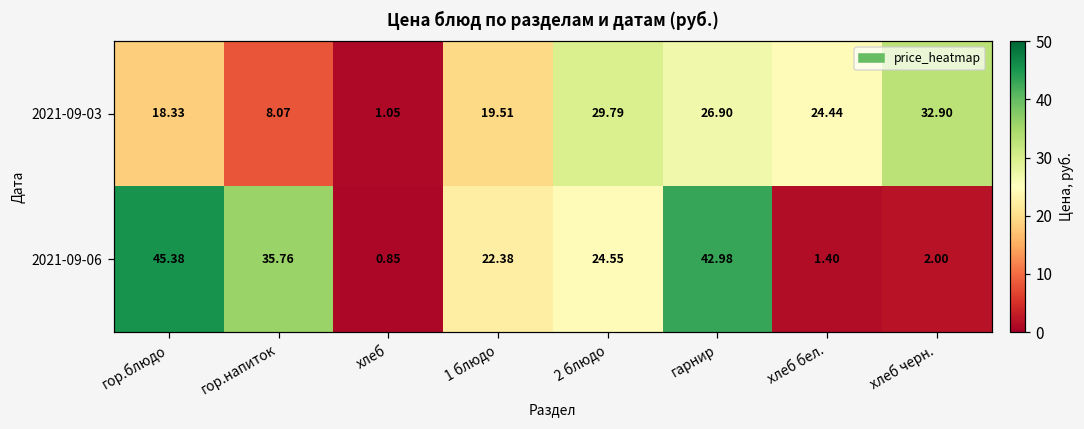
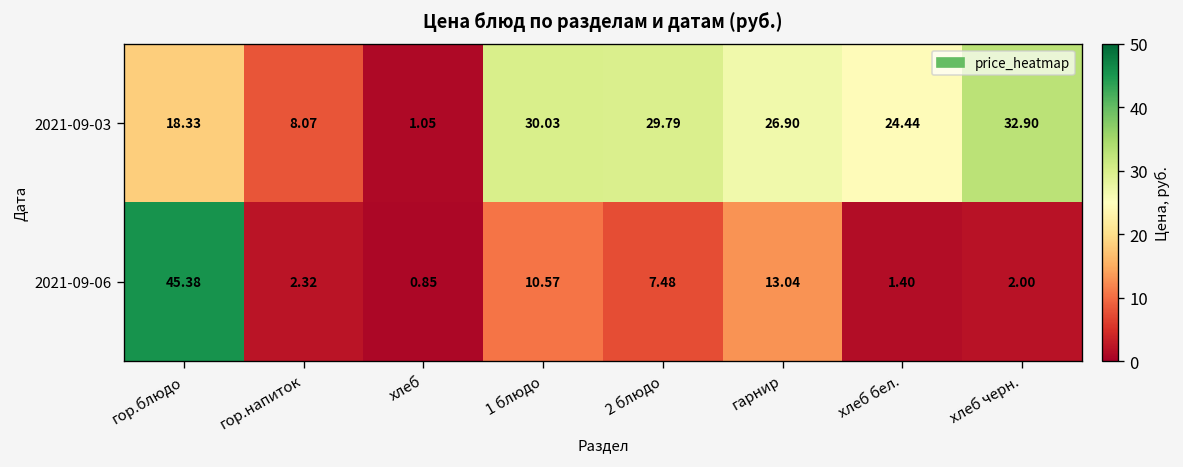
2021-09-03, 1 блюдо: 19.51 -> 30.03
2021-09-06, гор.напиток: 35.76 -> 2.32
2021-09-06, 1 блюдо: 22.38 -> 10.57
2021-09-06, 2 блюдо: 24.55 -> 7.48
2021-09-06, гарнир: 42.98 -> 13.04
